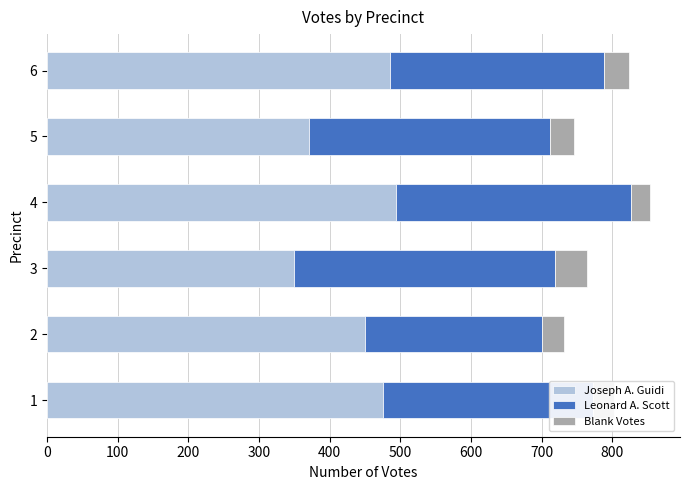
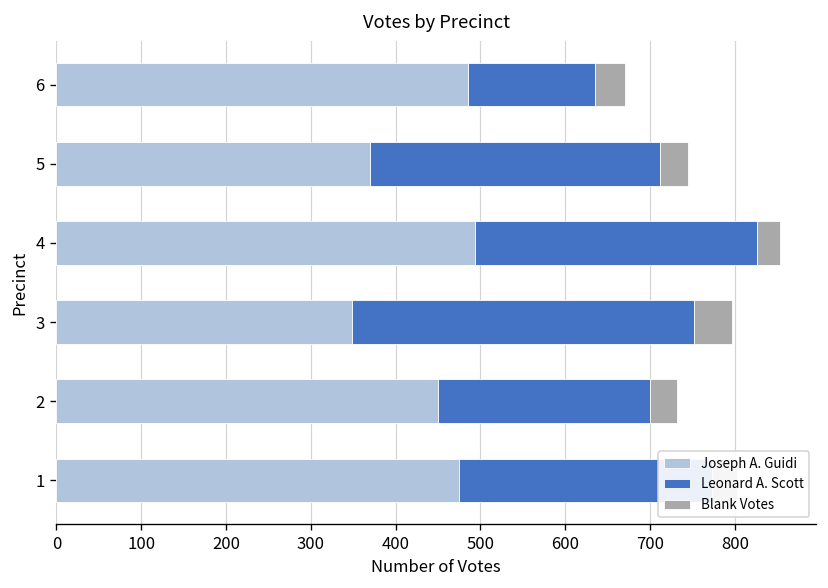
Leonard A. Scott, 6: 300 -> 150
Leonard A. Scott, 3: 370 -> 400
